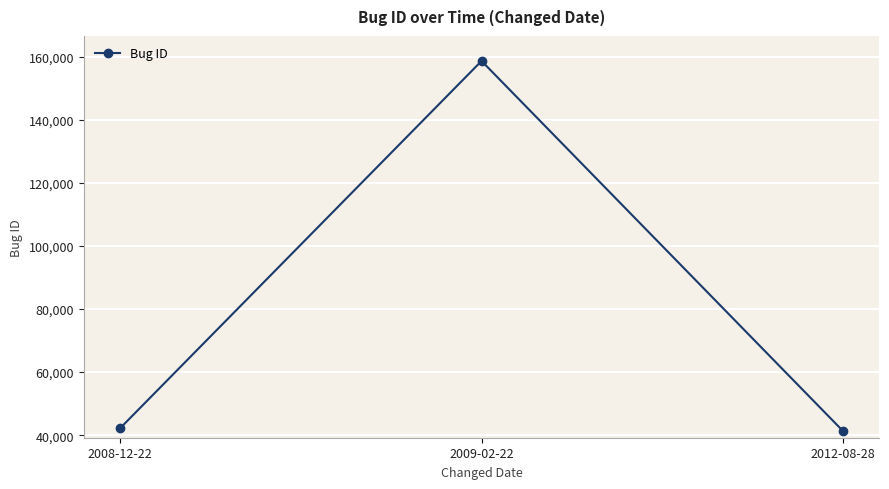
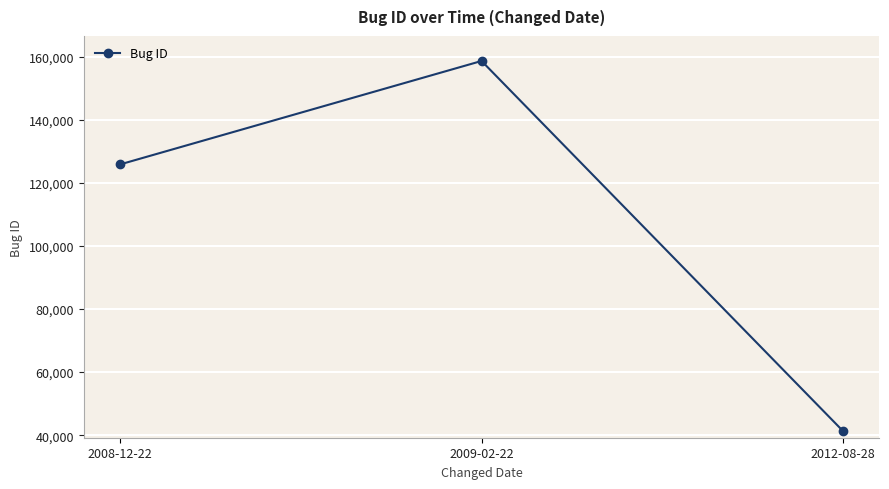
2008-12-22: 42,000 -> 126,000
